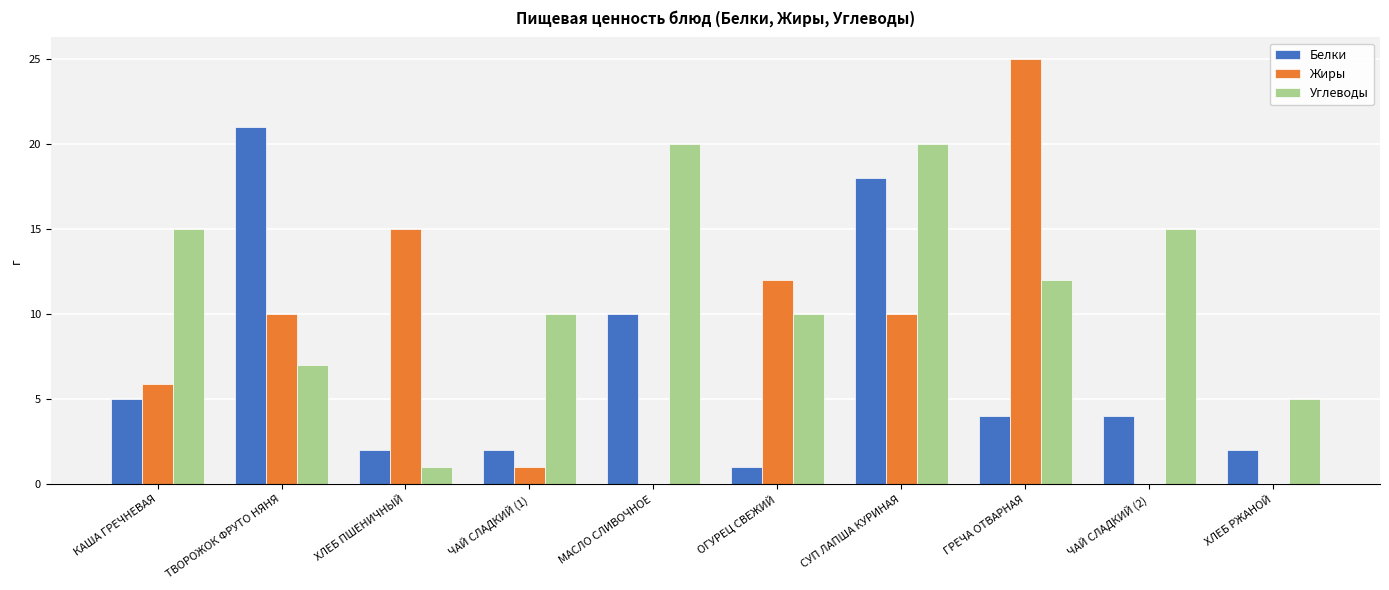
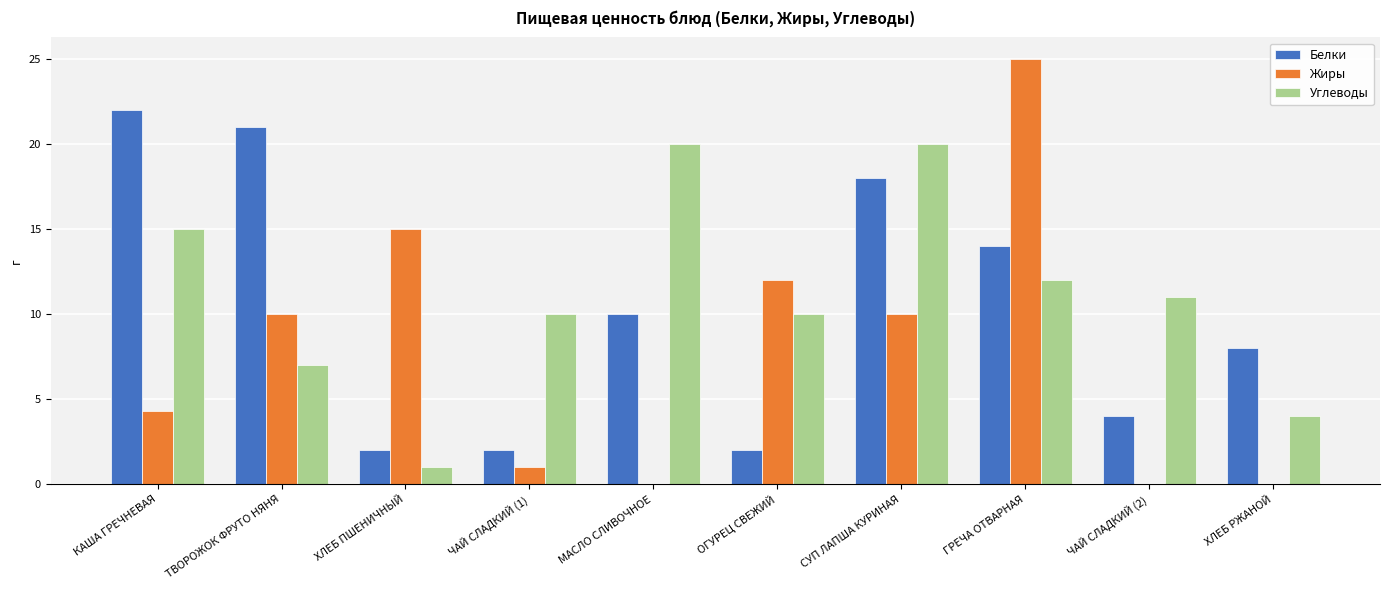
Белки, КАША ГРЕЧНЕВАЯ: 5 -> 22
Жиры, КАША ГРЕЧНЕВАЯ: 5.9 -> 4.3
Белки, ОГУРЕЦ СВЕЖИЙ: 1 -> 2
Белки, ГРЕЧА ОТВАРНАЯ: 4 -> 14
Углеводы, ЧАЙ СЛАДКИЙ (2): 15 -> 11
Белки, ХЛЕБ РЖАНОЙ: 2 -> 8
Углеводы, ХЛЕБ РЖАНОЙ: 5 -> 4
